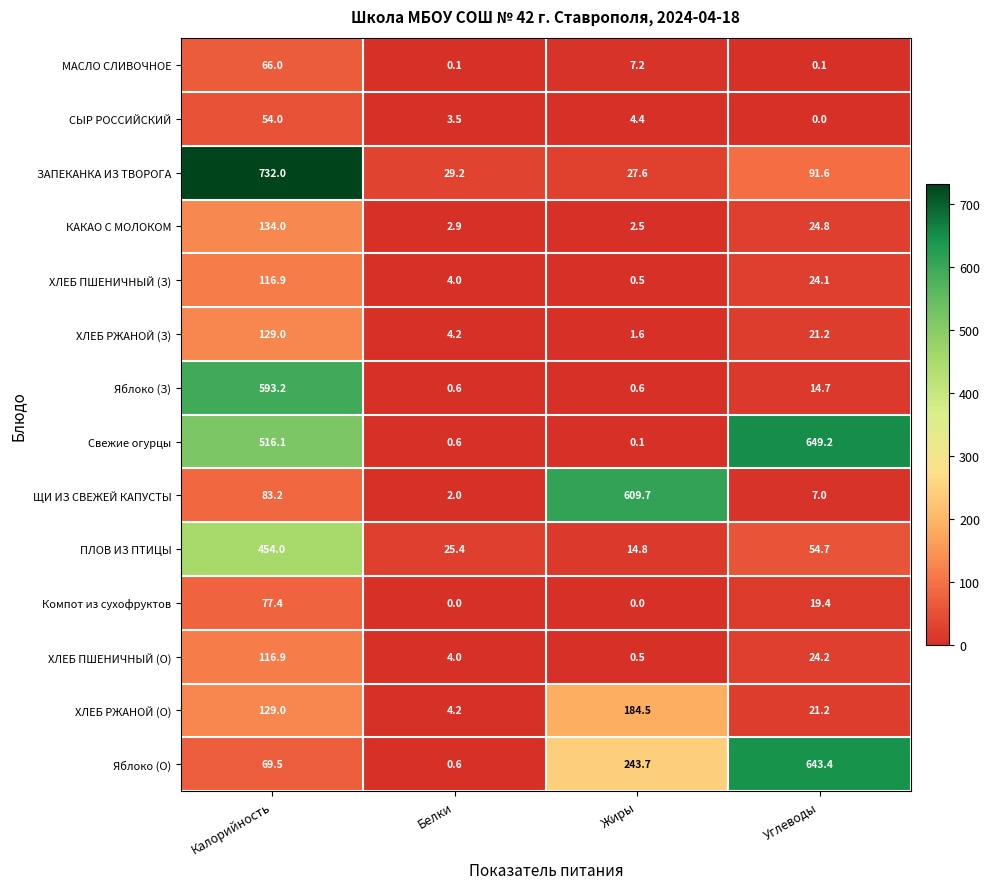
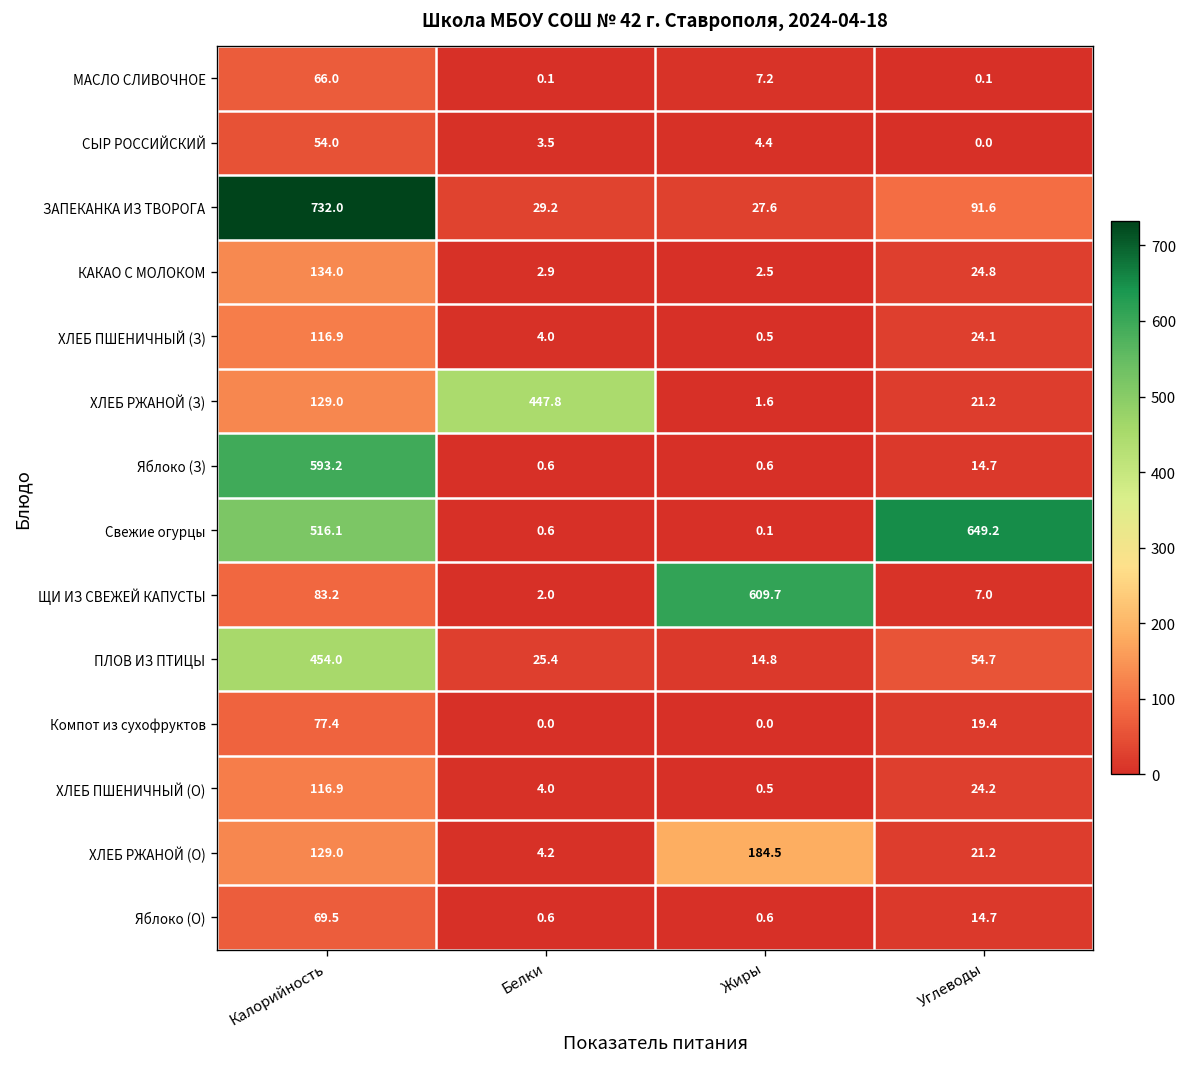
ХЛЕБ РЖАНОЙ (З), Белки: 4.2 -> 447.8
Яблоко (О), Жиры: 243.7 -> 0.6
Яблоко (О), Углеводы: 643.4 -> 14.7
